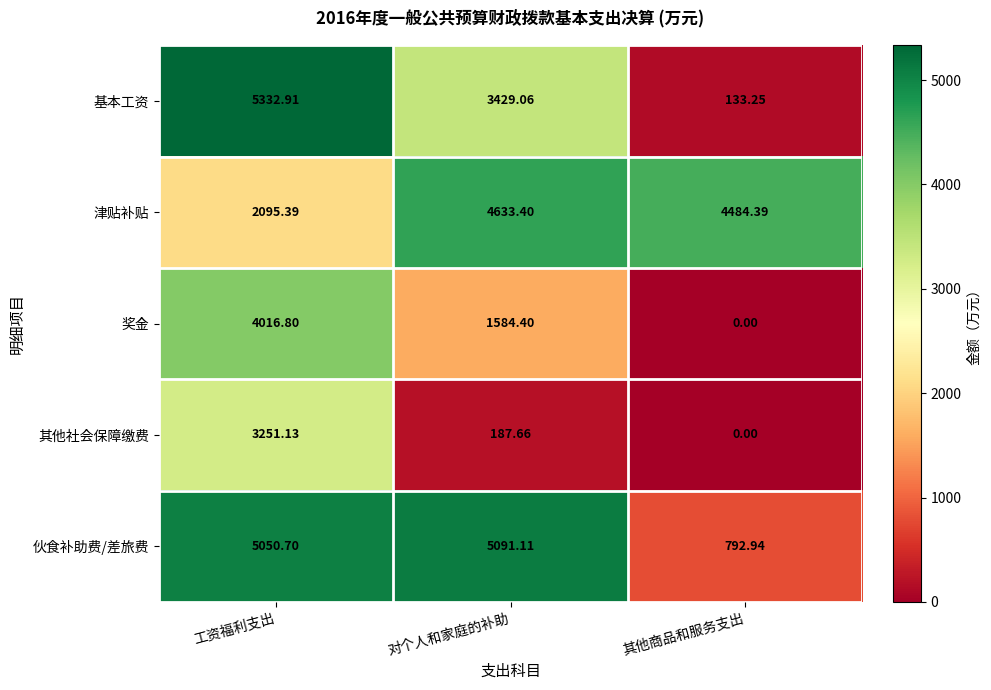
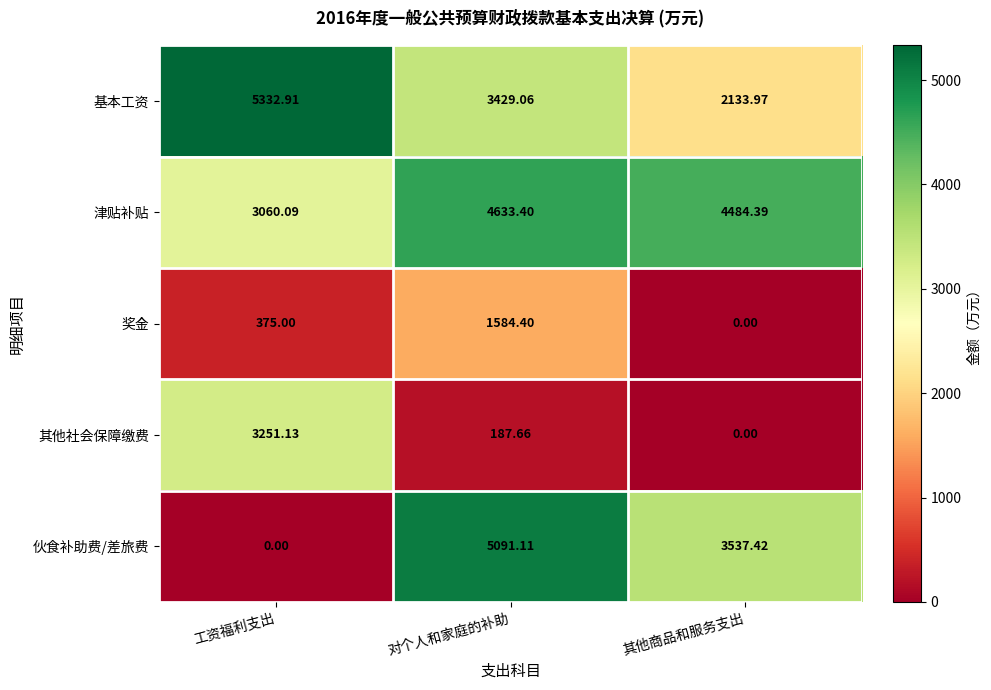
基本工资, 其他商品和服务支出: 133.25 -> 2133.97
津贴补贴, 工资福利支出: 2095.39 -> 3060.09
奖金, 工资福利支出: 4016.80 -> 375.00
伙食补助费/差旅费, 工资福利支出: 5050.70 -> 0.00
伙食补助费/差旅费, 其他商品和服务支出: 792.94 -> 3537.42
